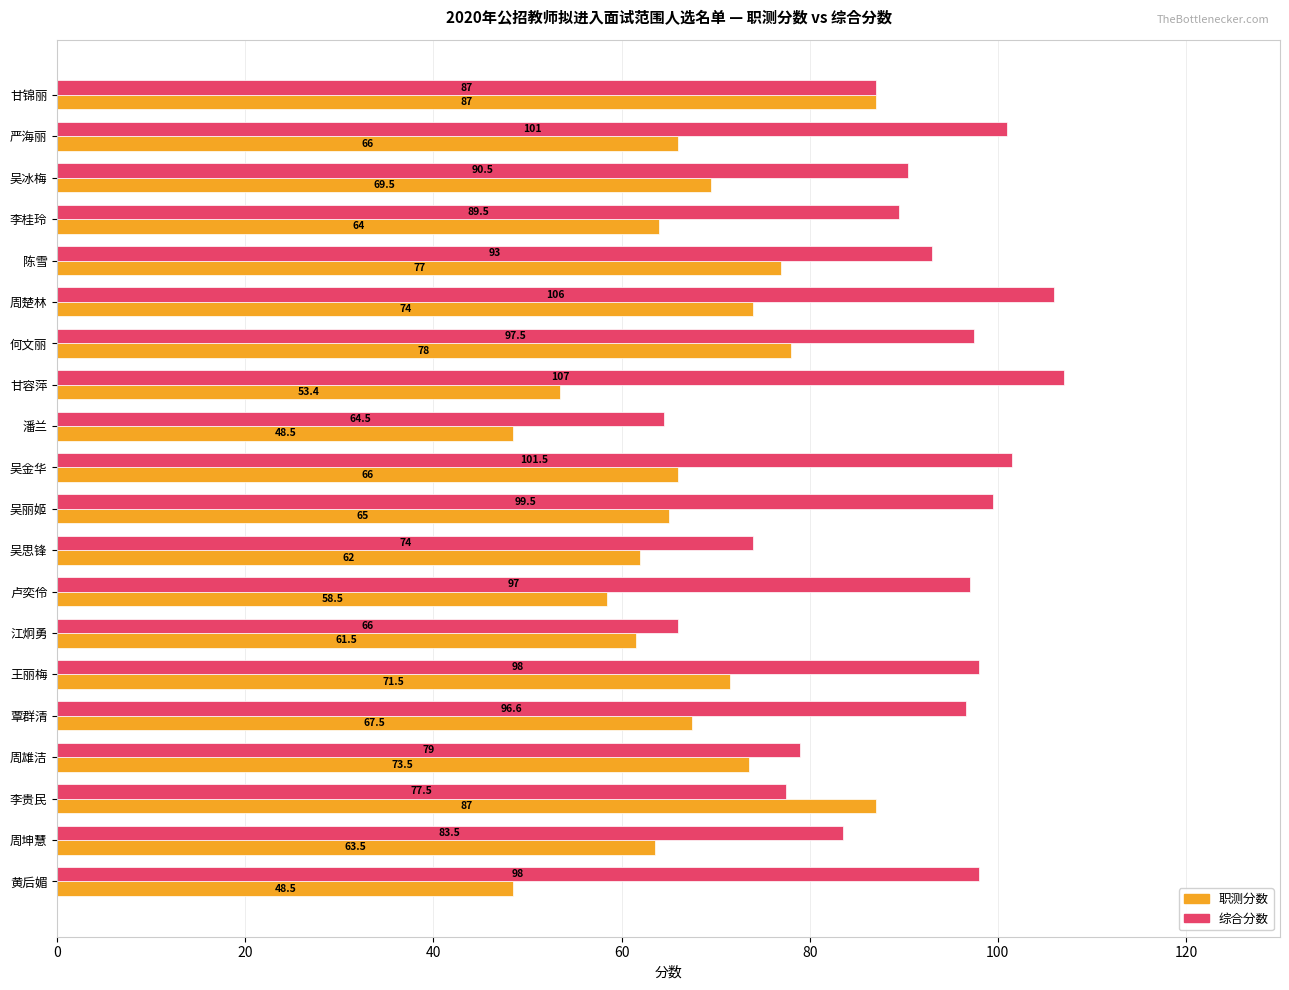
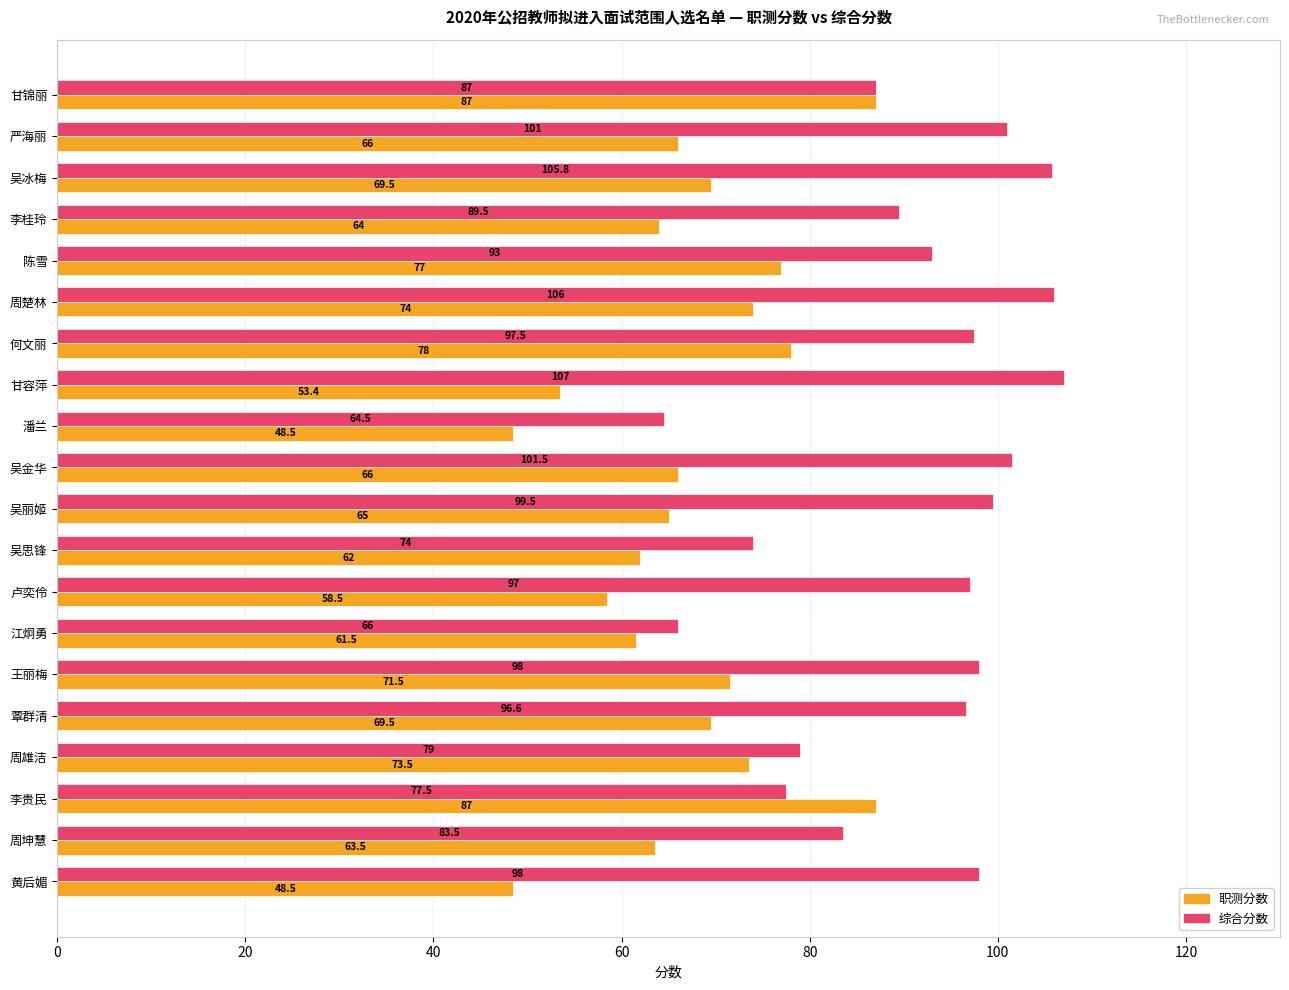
综合分数, 吴冰梅: 90.5 -> 105.8
职测分数, 覃群清: 67.5 -> 69.5
